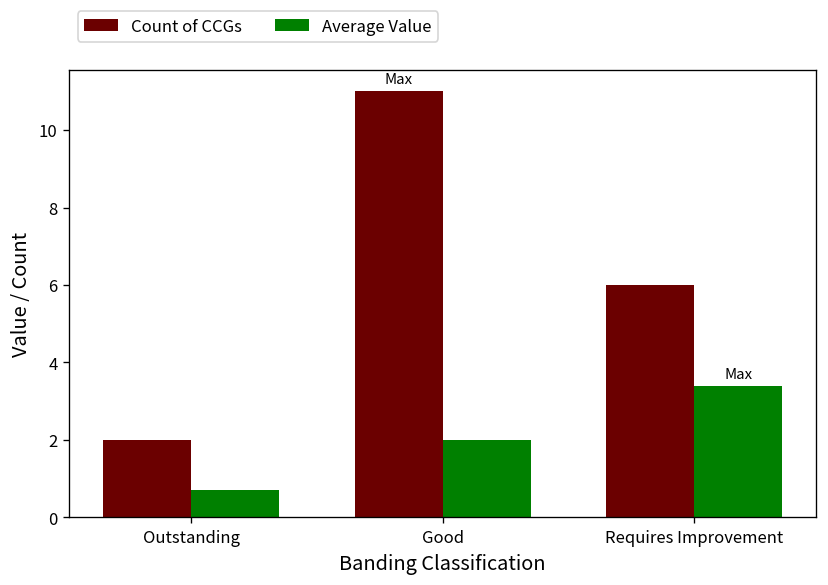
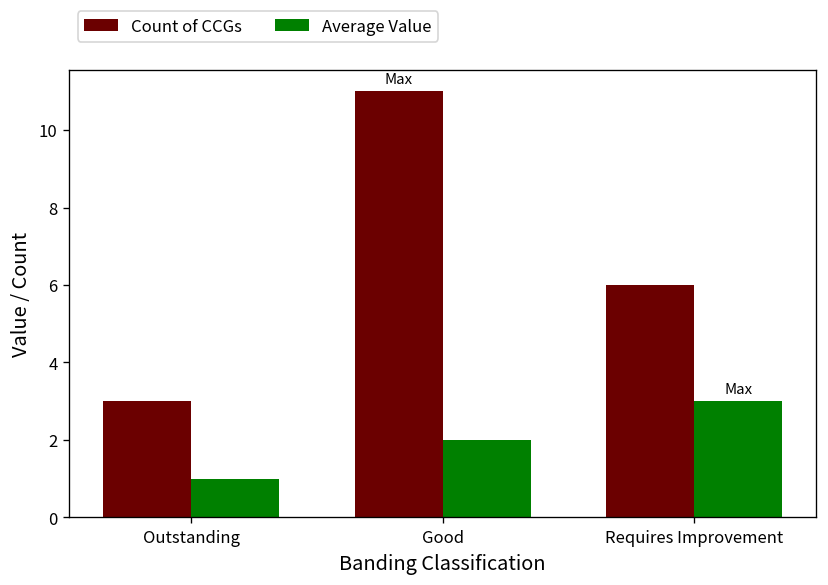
Count of CCGs, Outstanding: 2 -> 3
Average Value, Outstanding: 0.7 -> 1.0
Average Value, Requires Improvement: 3.4 -> 3.0
